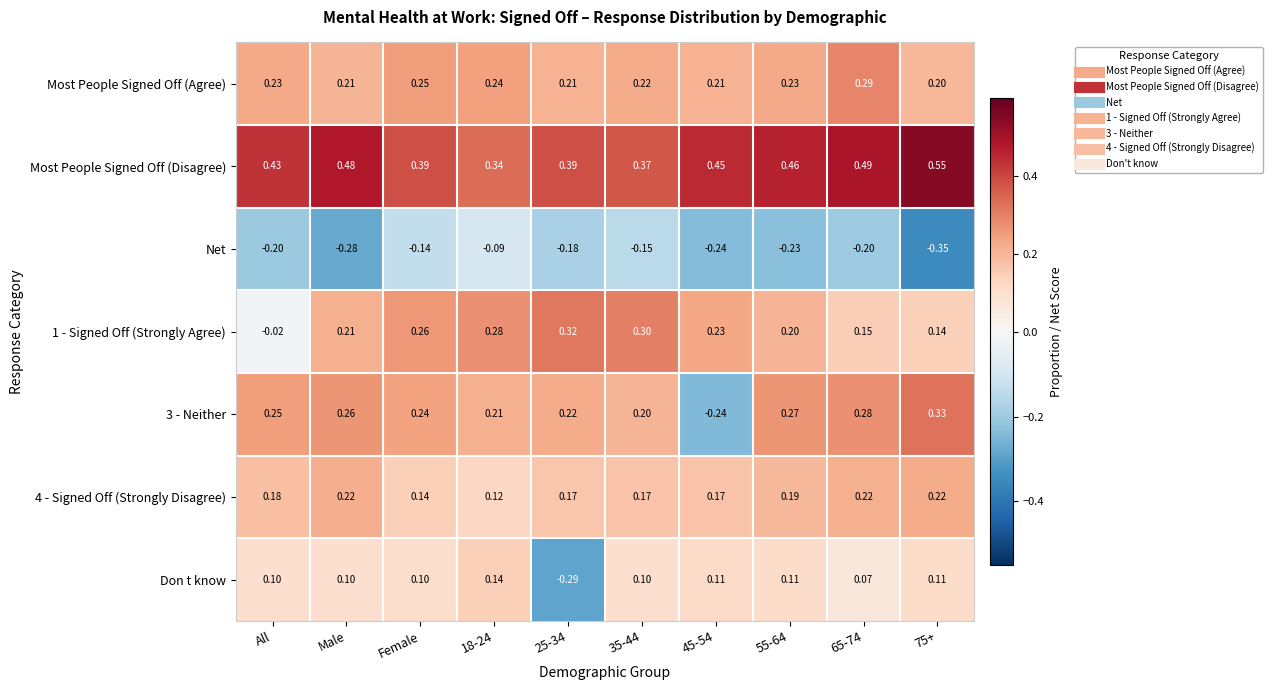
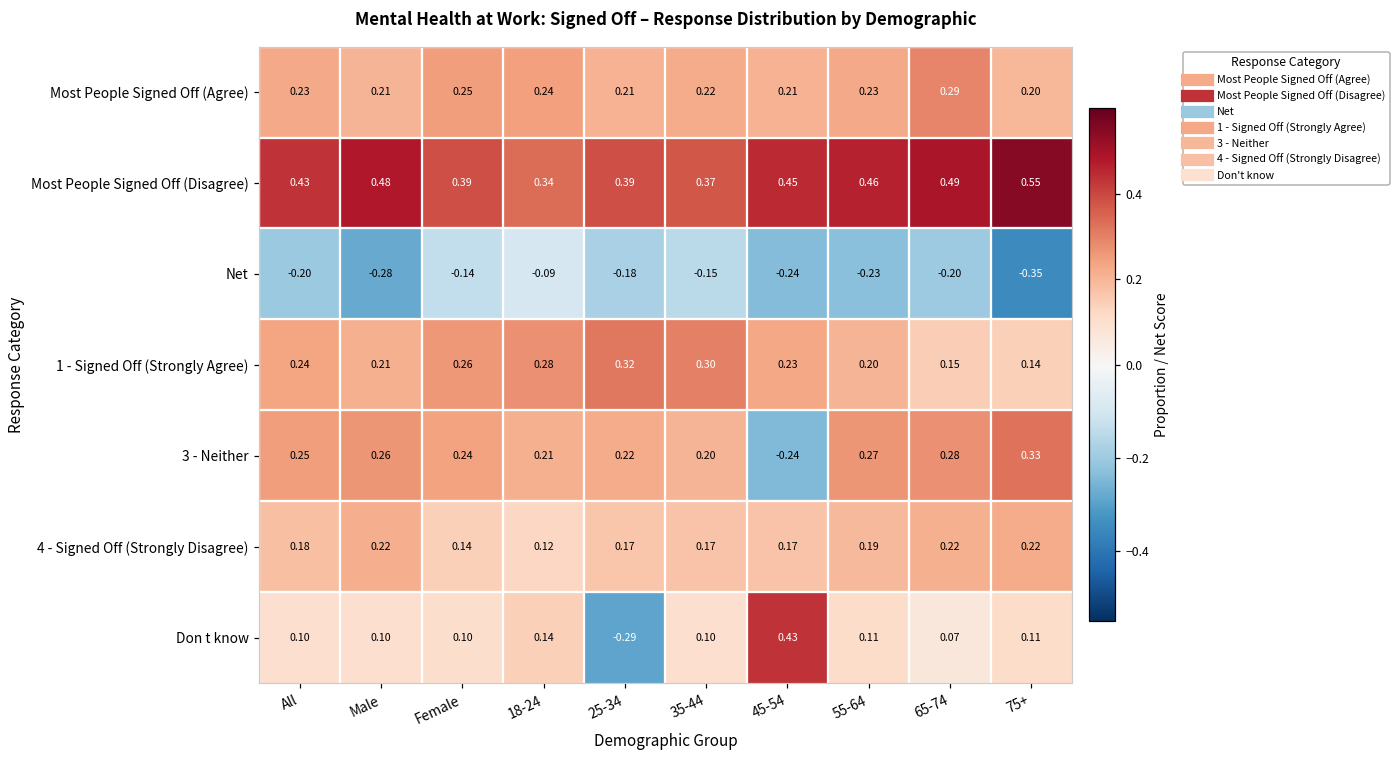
1 - Signed Off (Strongly Agree), All: -0.02 -> 0.24
Don t know, 45-54: 0.11 -> 0.43
